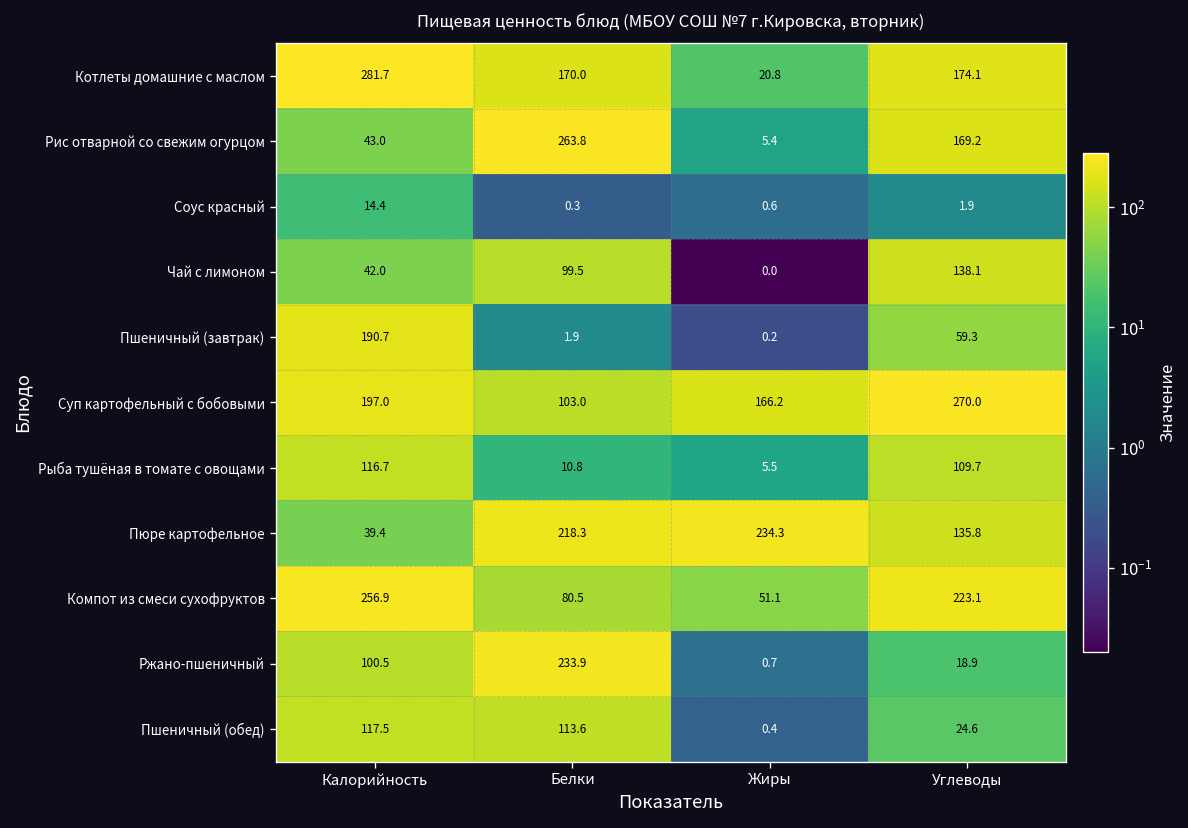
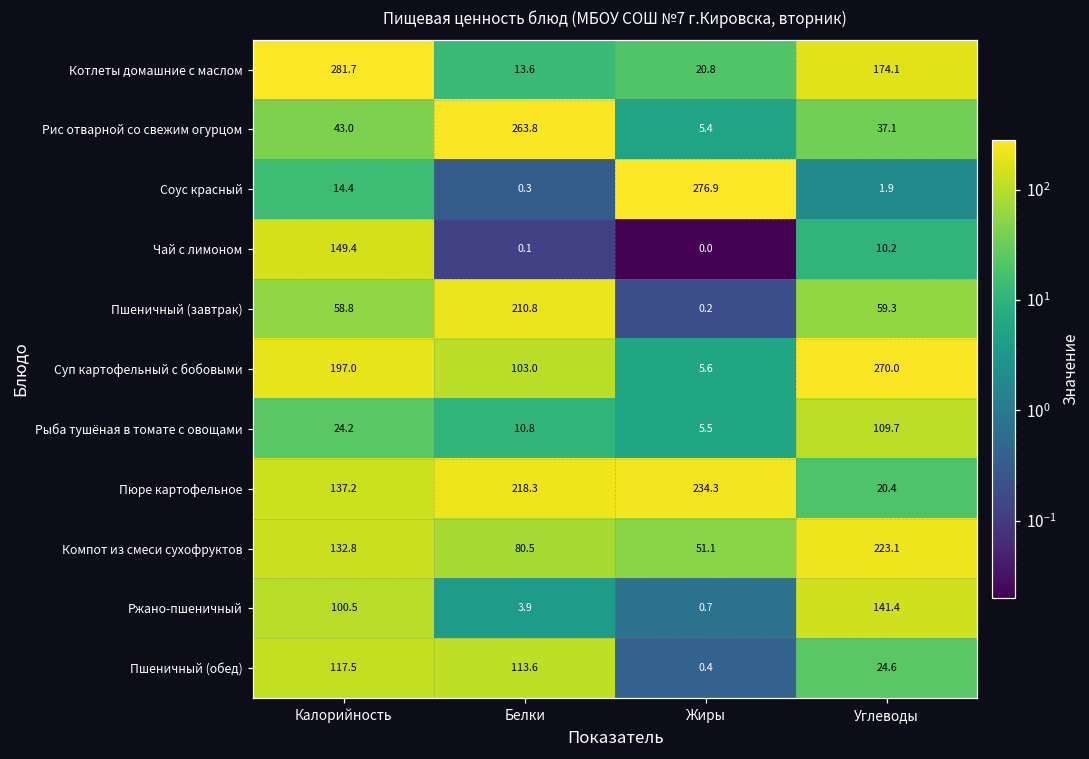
Котлеты домашние с маслом, Белки: 170.0 -> 13.6
Рис отварной со свежим огурцом, Углеводы: 169.2 -> 37.1
Соус красный, Жиры: 0.6 -> 276.9
Чай с лимоном, Калорийность: 42.0 -> 149.4
Чай с лимоном, Белки: 99.5 -> 0.1
Чай с лимоном, Углеводы: 138.1 -> 10.2
Пшеничный (завтрак), Калорийность: 190.7 -> 58.8
Пшеничный (завтрак), Белки: 1.9 -> 210.8
Суп картофельный с бобовыми, Жиры: 166.2 -> 5.6
Рыба тушёная в томате с овощами, Калорийность: 116.7 -> 24.2
Пюре картофельное, Калорийность: 39.4 -> 137.2
Пюре картофельное, Углеводы: 135.8 -> 20.4
Компот из смеси сухофруктов, Калорийность: 256.9 -> 132.8
Ржано-пшеничный, Белки: 233.9 -> 3.9
Ржано-пшеничный, Углеводы: 18.9 -> 141.4
